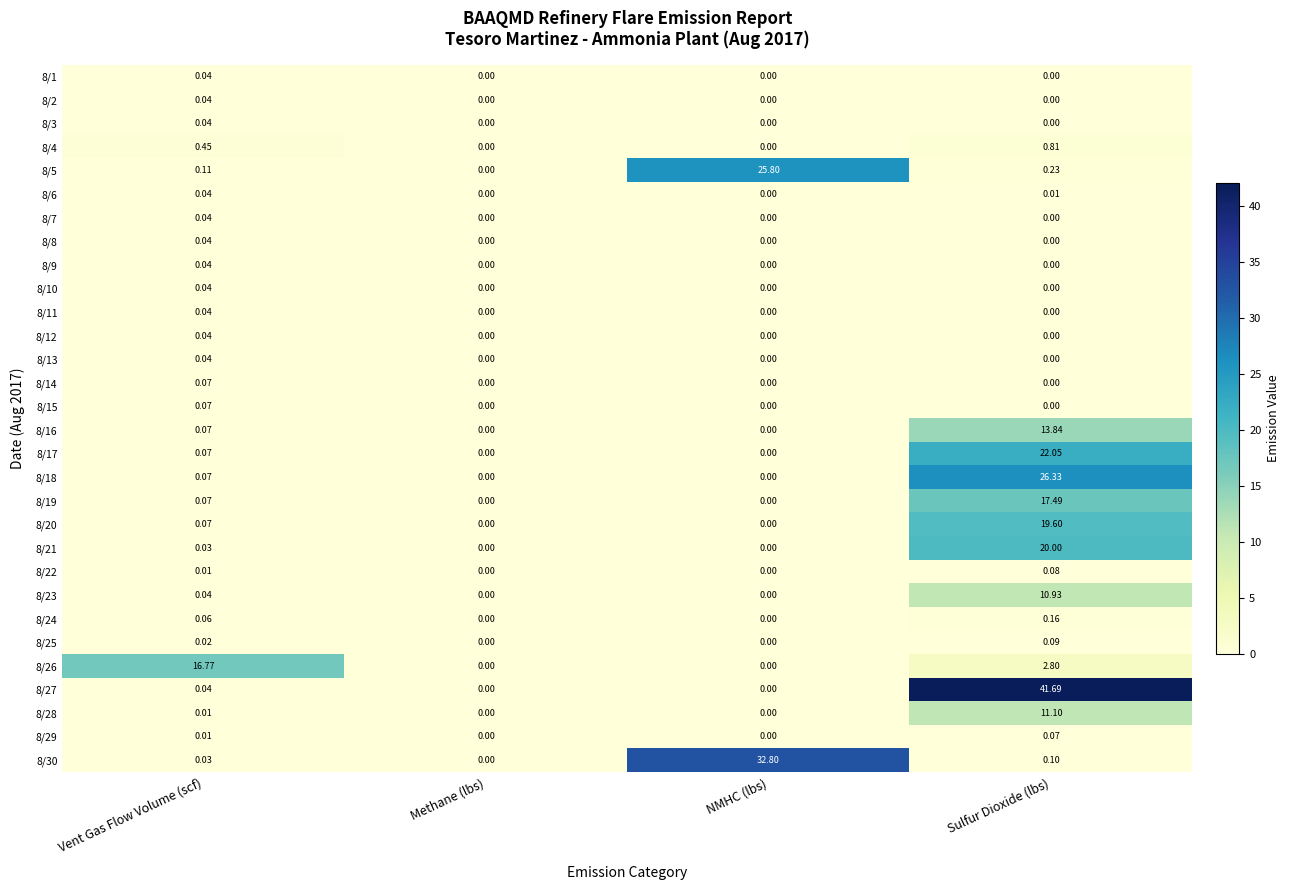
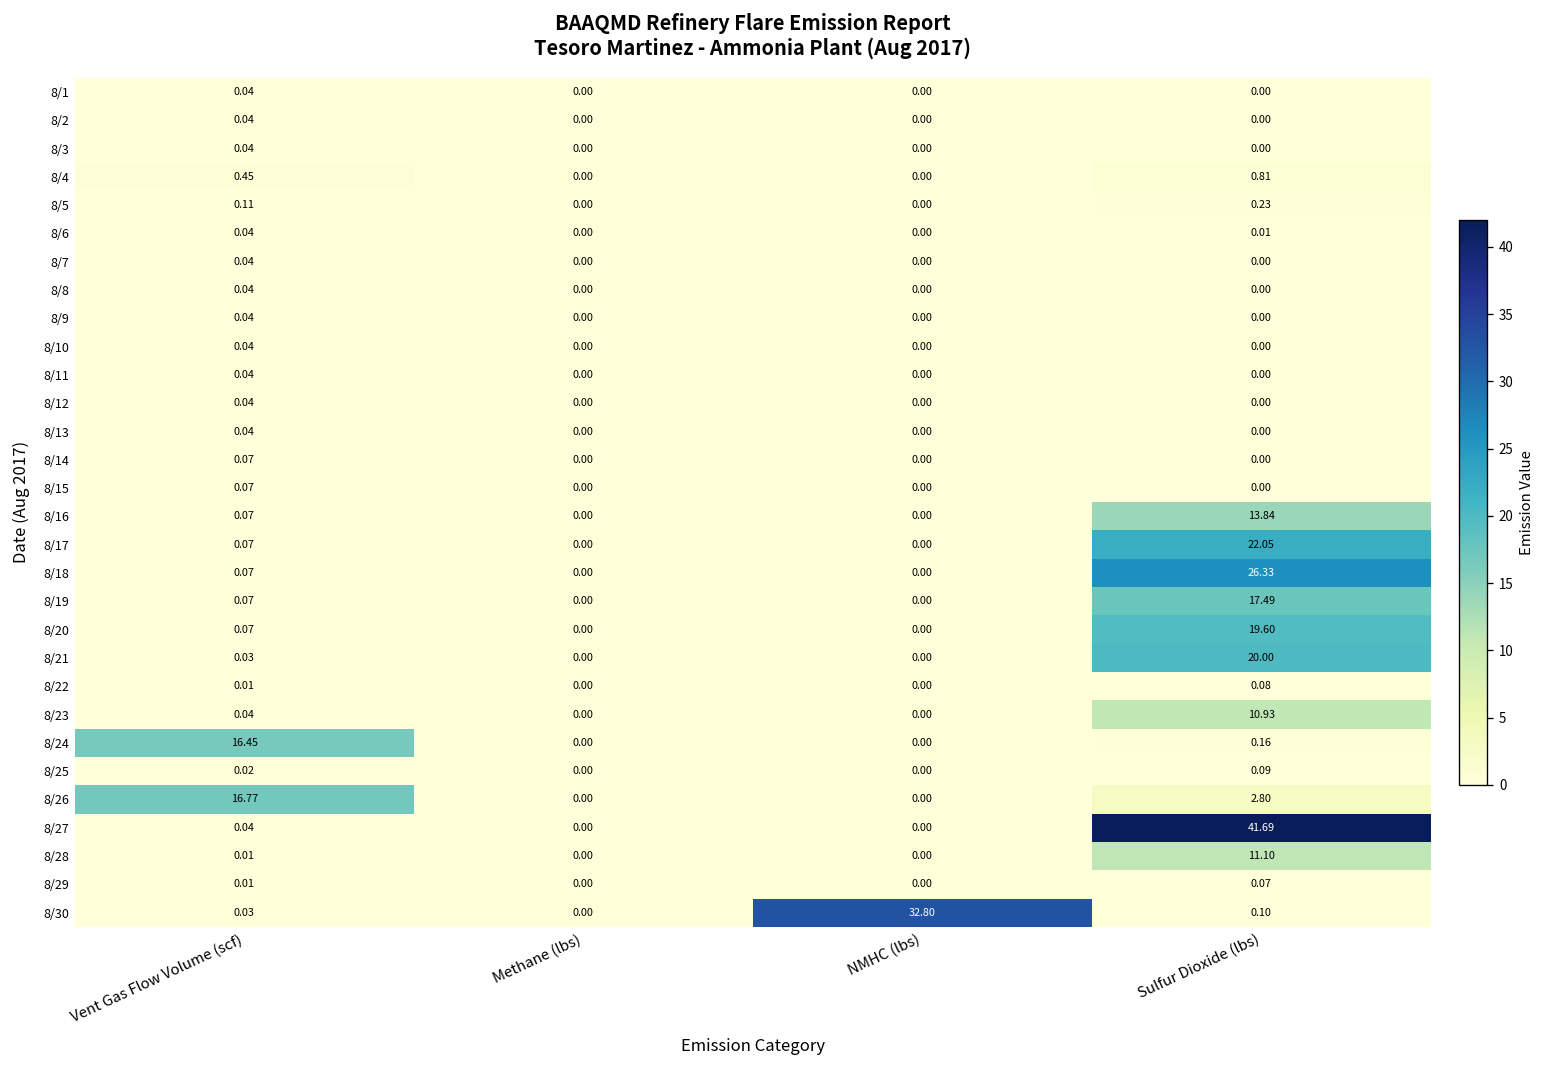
8/5, NMHC (lbs): 25.80 -> 0.00
8/24, Vent Gas Flow Volume (scf): 0.06 -> 16.45
